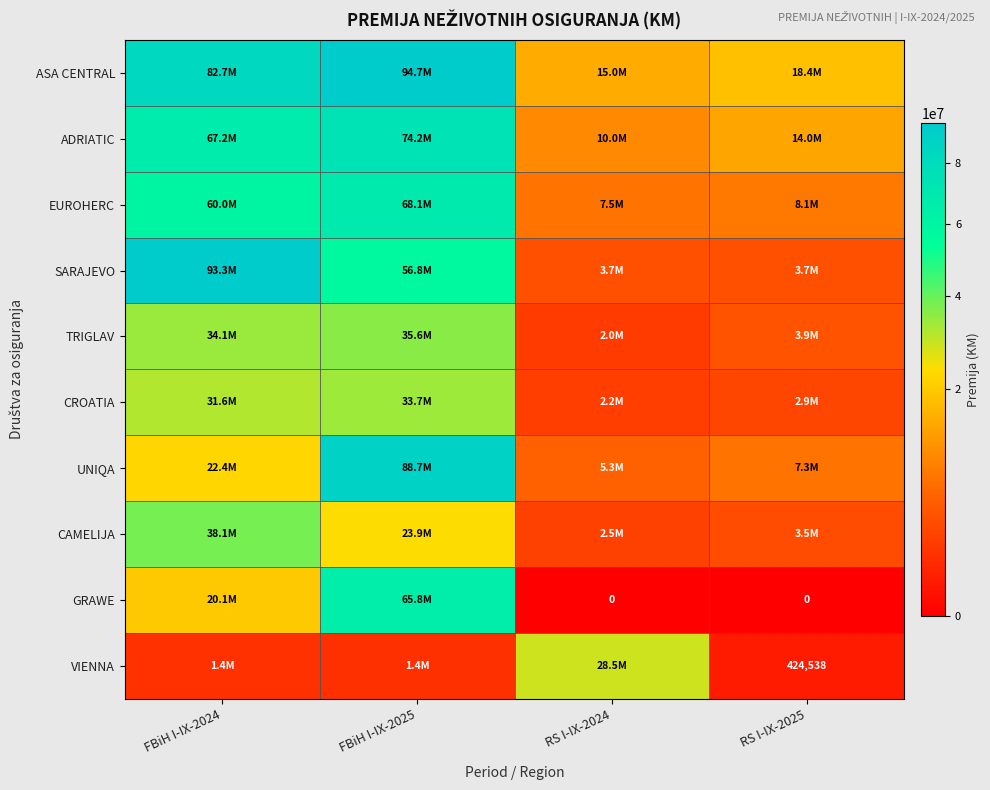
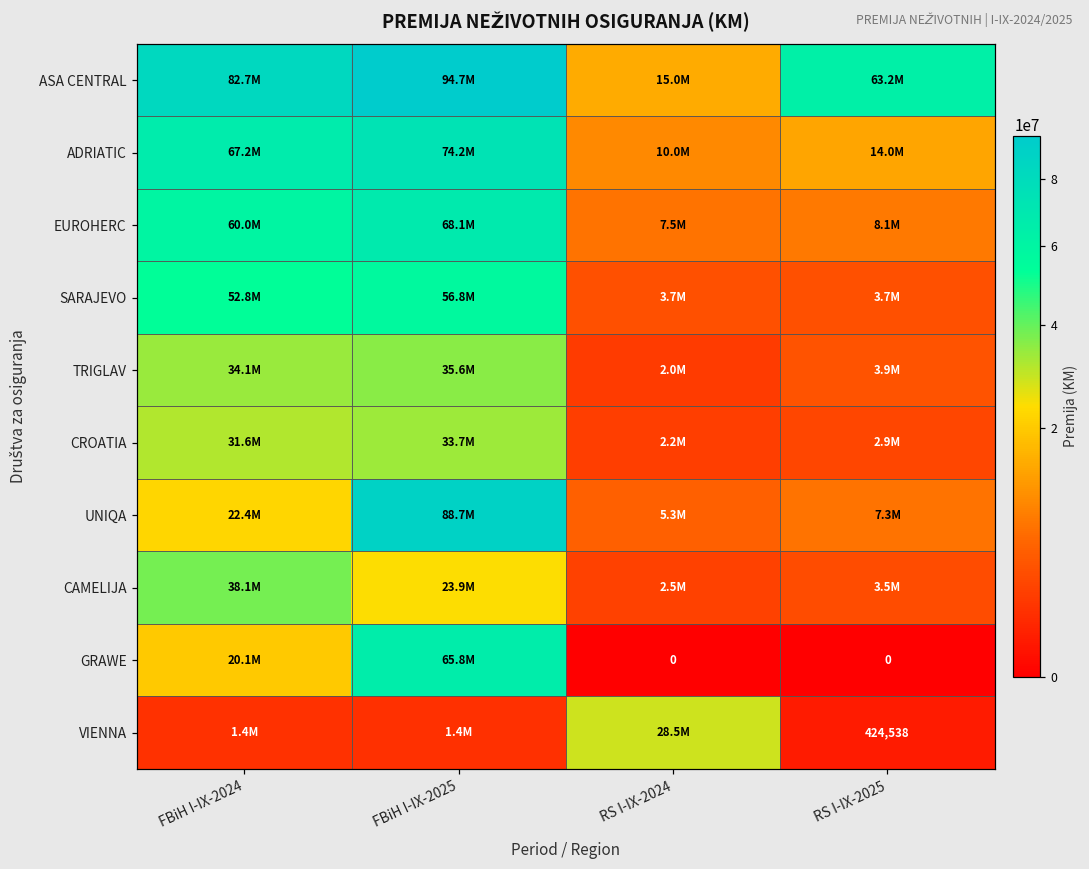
ASA CENTRAL, RS I-IX-2025: 18.4M -> 63.2M
SARAJEVO, FBiH I-IX-2024: 93.3M -> 52.8M
